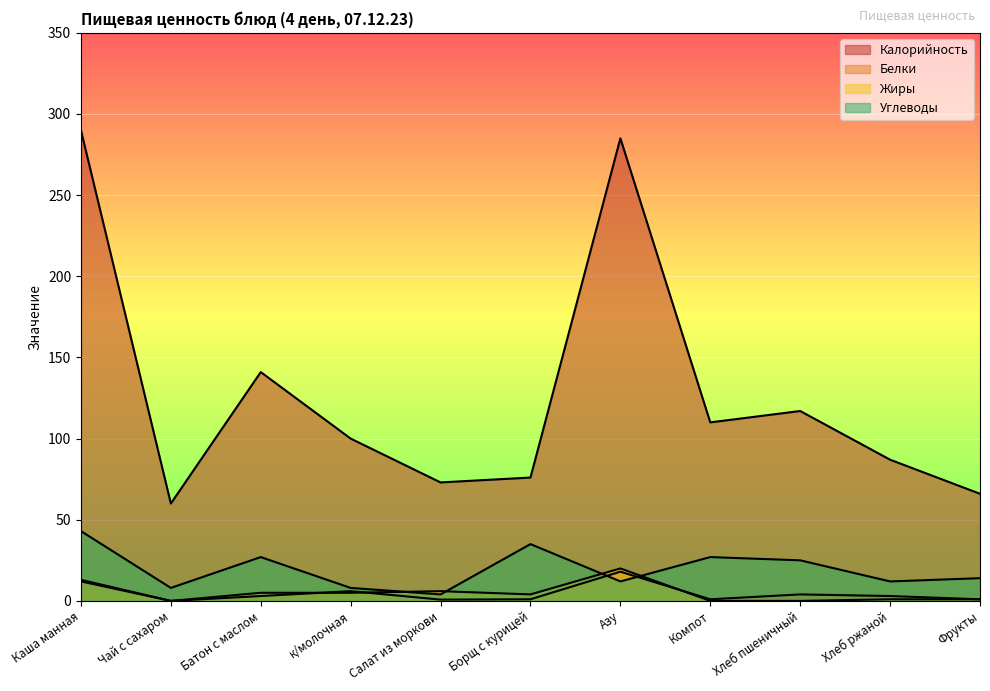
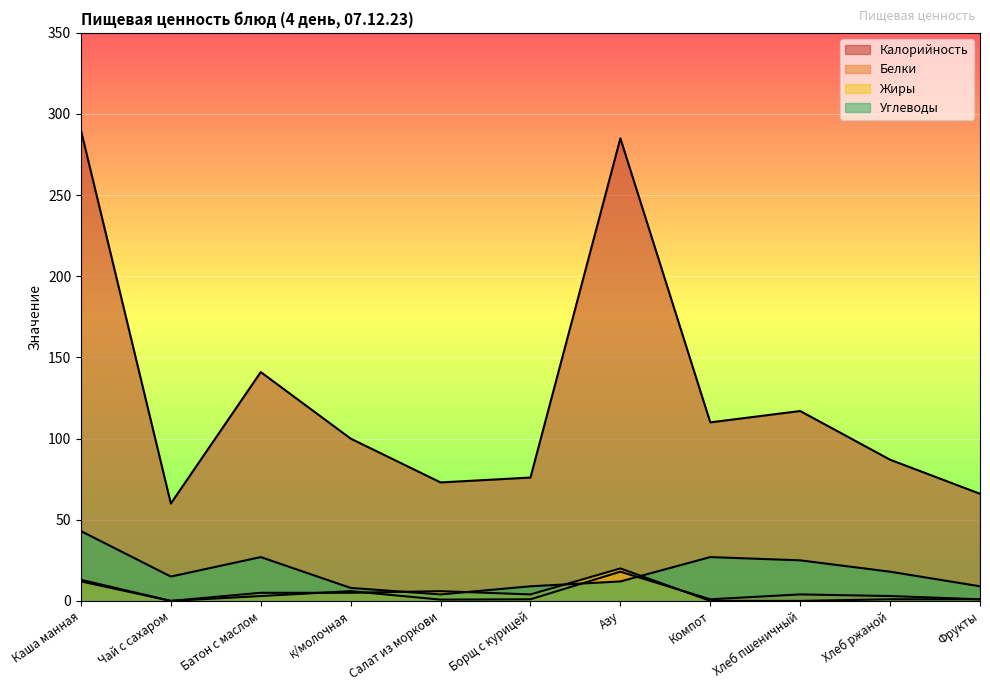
Углеводы, Чай с сахаром: 8 -> 15
Углеводы, Борщ с курицей: 35 -> 9
Углеводы, Хлеб ржаной: 12 -> 18
Углеводы, Фрукты: 14 -> 9
